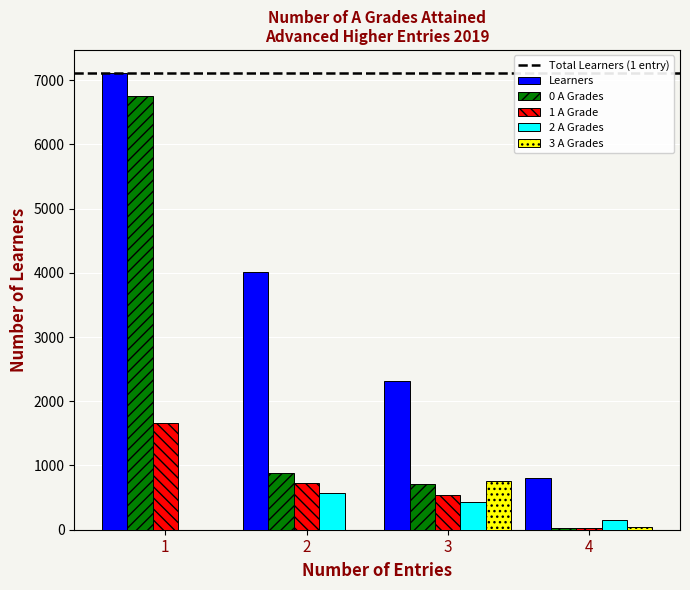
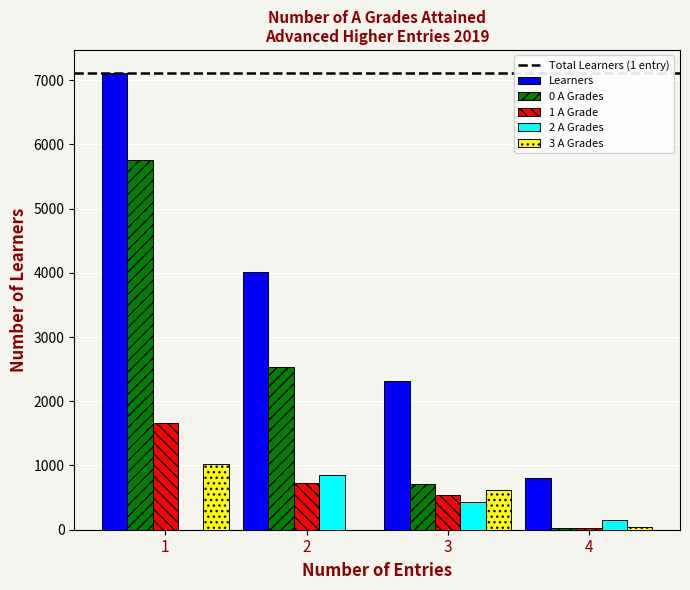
0 A Grades, 1: 6800 -> 5700
3 A Grades, 1: 0 -> 1000
0 A Grades, 2: 900 -> 2500
2 A Grades, 2: 600 -> 900
3 A Grades, 3: 800 -> 600
